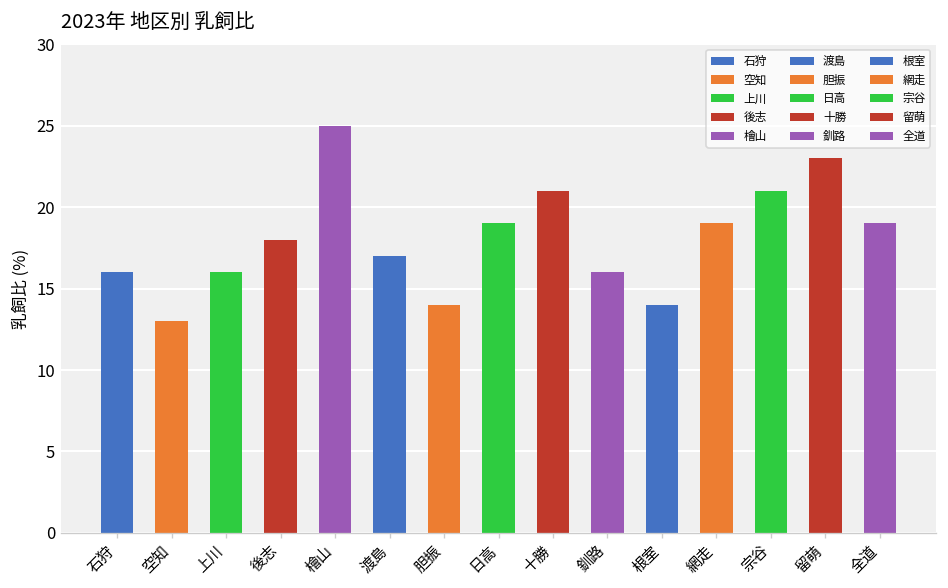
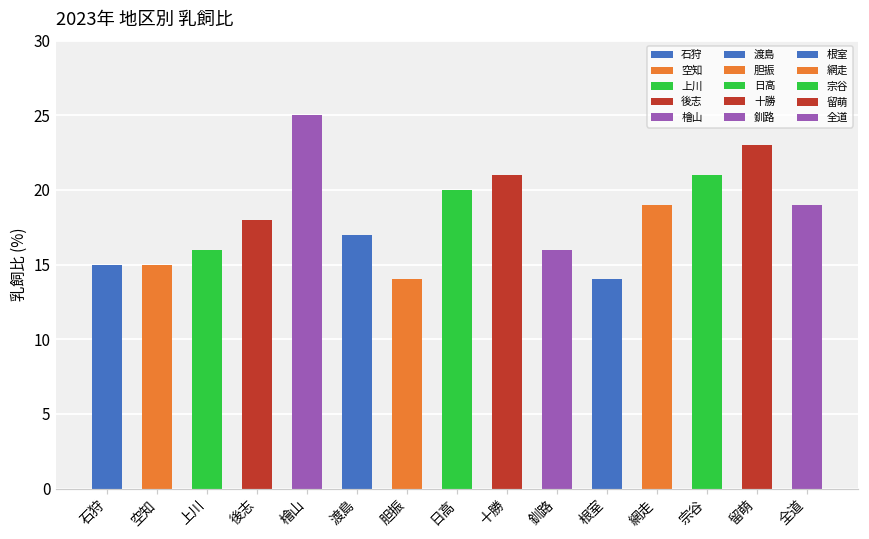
石狩: 16 -> 15
空知: 13 -> 15
日高: 19 -> 20
